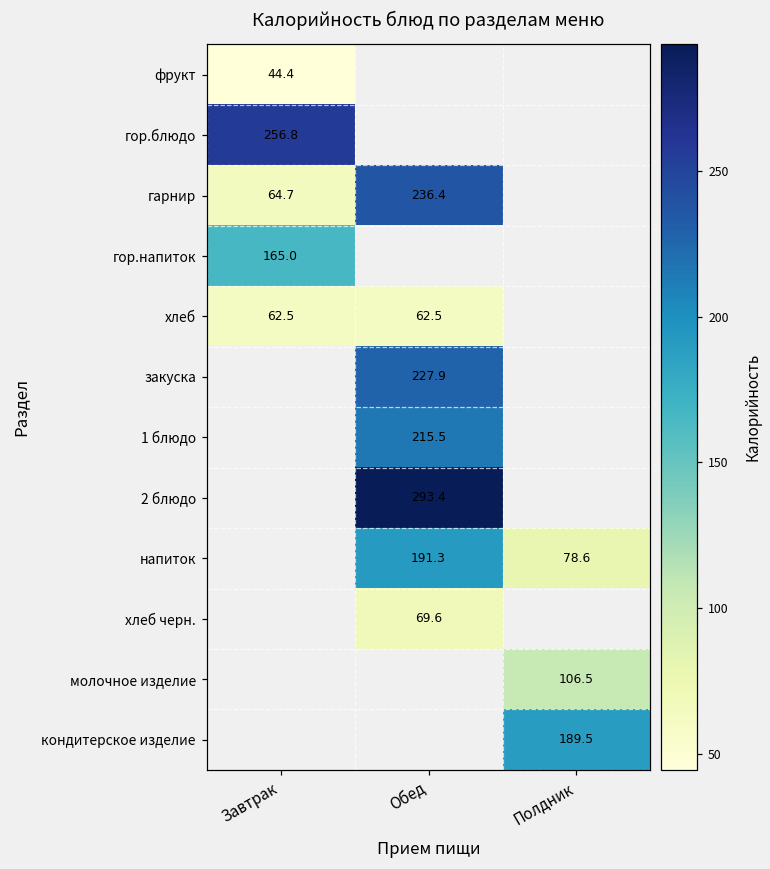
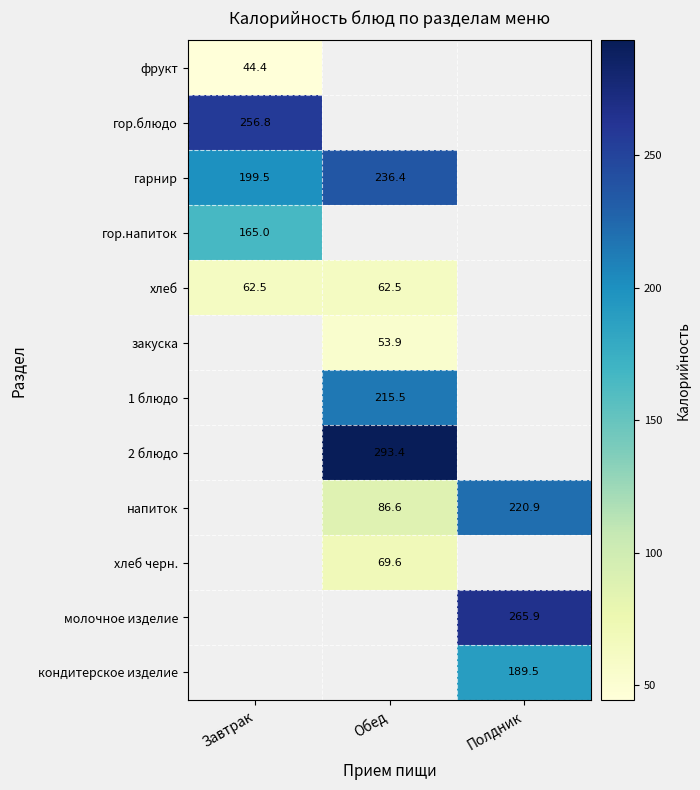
гарнир, Завтрак: 64.7 -> 199.5
закуска, Обед: 227.9 -> 53.9
напиток, Обед: 191.3 -> 86.6
напиток, Полдник: 78.6 -> 220.9
молочное изделие, Полдник: 106.5 -> 265.9
